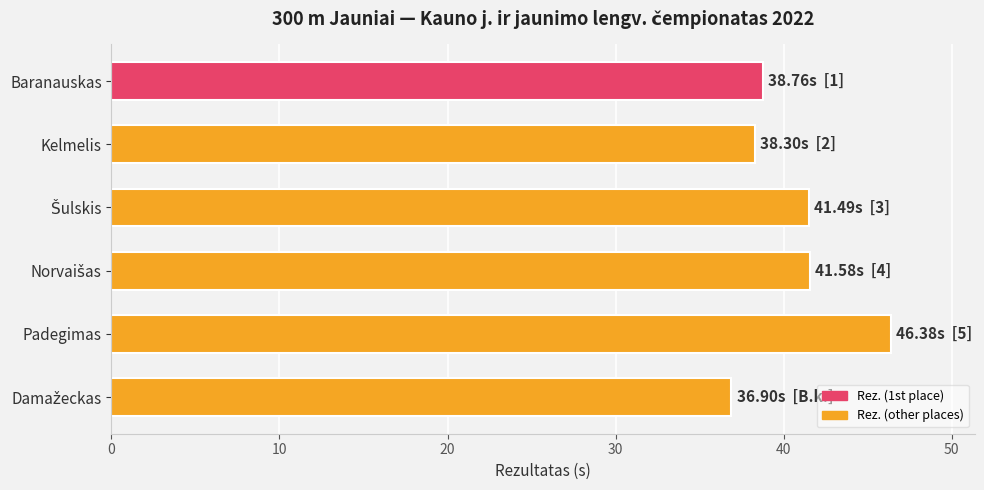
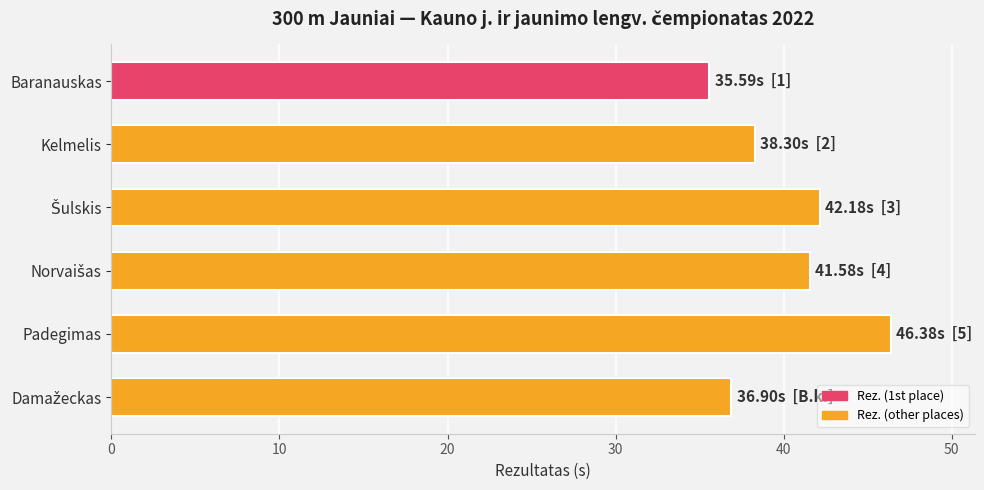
Baranauskas: 38.76s -> 35.59s
Šulskis: 41.49s -> 42.18s
